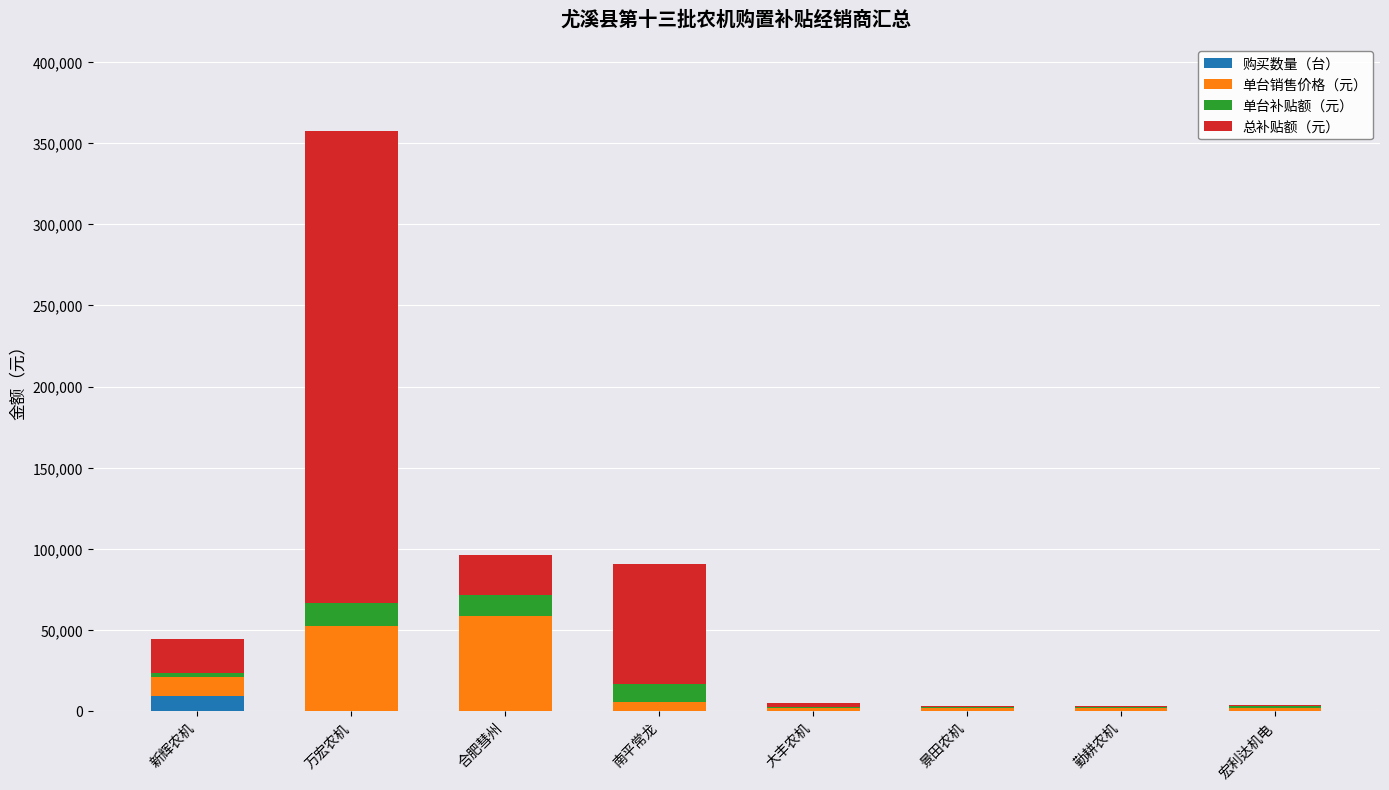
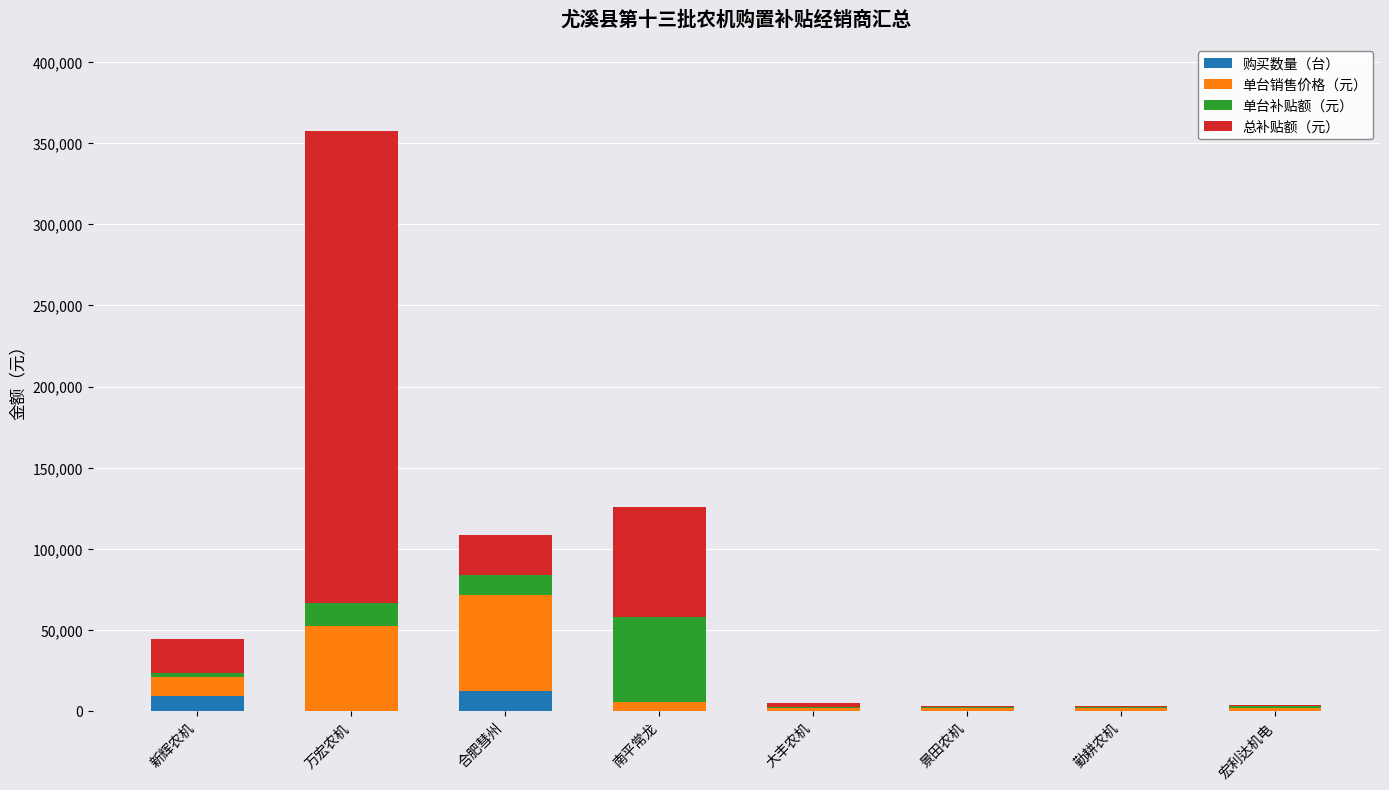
购买数量（台）, 合肥彗州: 0 -> 12,000
单台补贴额（元）, 南平常龙: 11,000 -> 53,000
总补贴额（元）, 南平常龙: 74,000 -> 68,000
